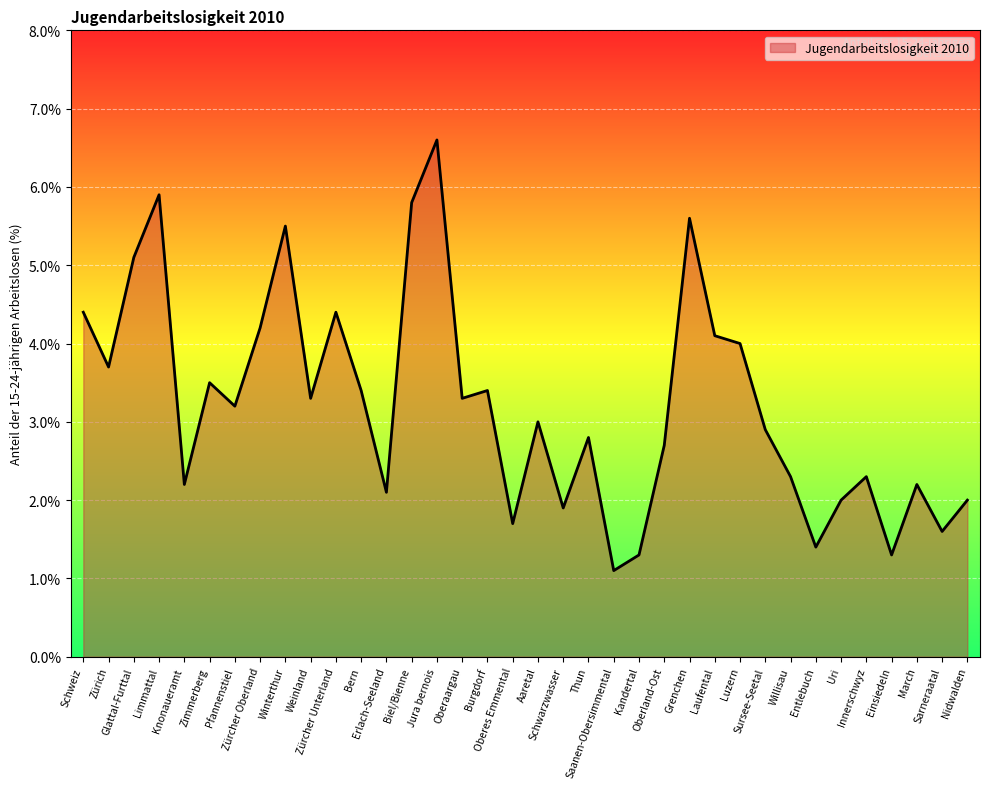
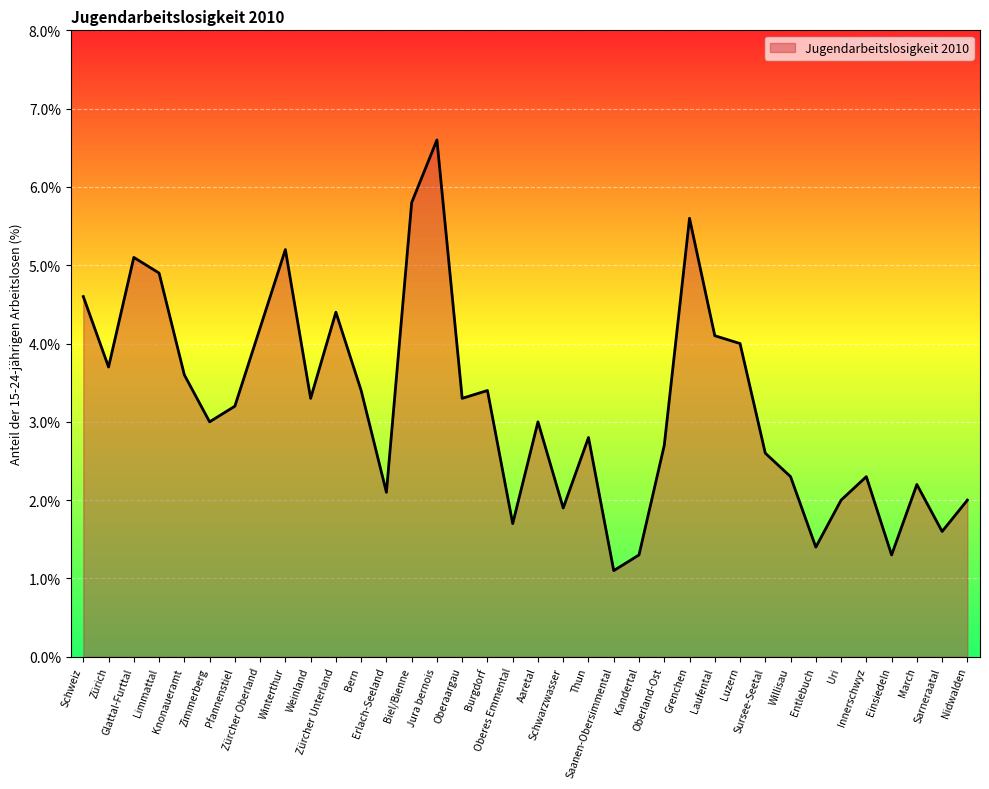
Schweiz: 4.4% -> 4.6%
Limmattal: 5.9% -> 4.9%
Knonaueramt: 2.2% -> 3.6%
Zimmerberg: 3.5% -> 3.0%
Winterthur: 5.5% -> 5.2%
Sursee-Seetal: 2.9% -> 2.6%
